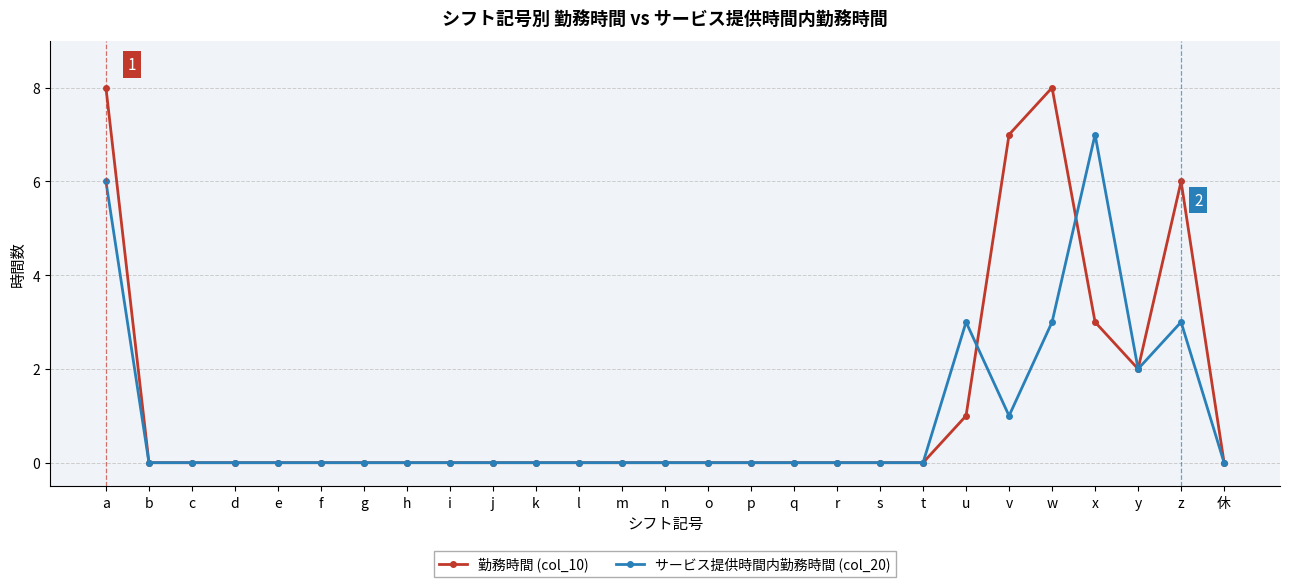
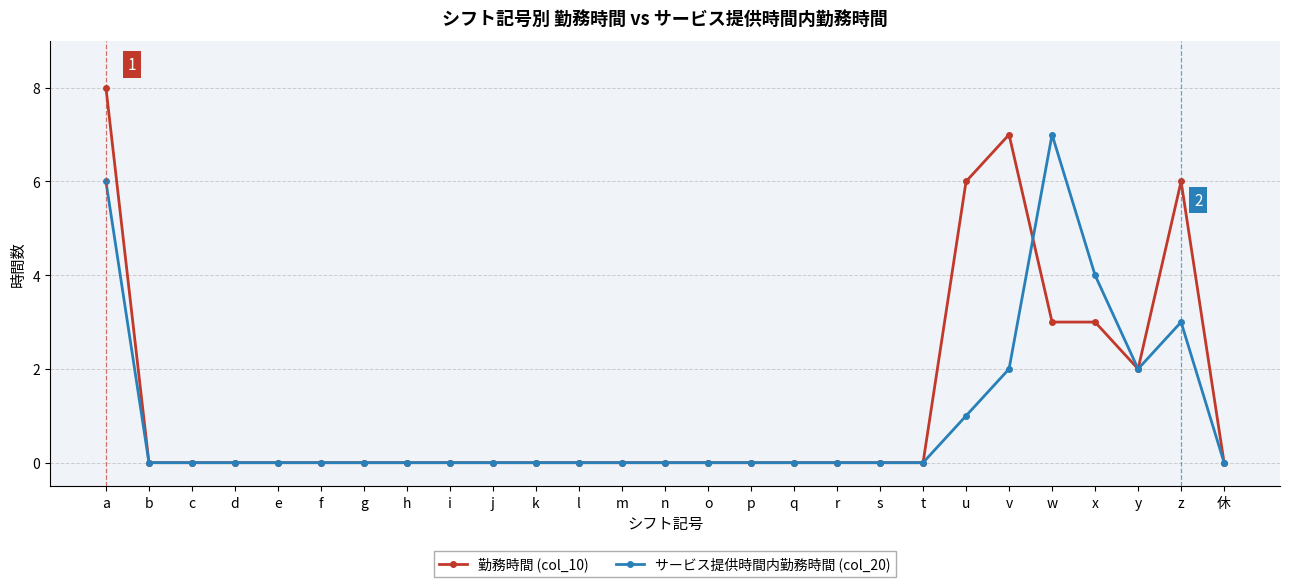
勤務時間 (col_10), u: 1 -> 6
サービス提供時間内勤務時間 (col_20), u: 3 -> 1
サービス提供時間内勤務時間 (col_20), v: 1 -> 2
勤務時間 (col_10), w: 8 -> 3
サービス提供時間内勤務時間 (col_20), w: 3 -> 7
サービス提供時間内勤務時間 (col_20), x: 7 -> 4
